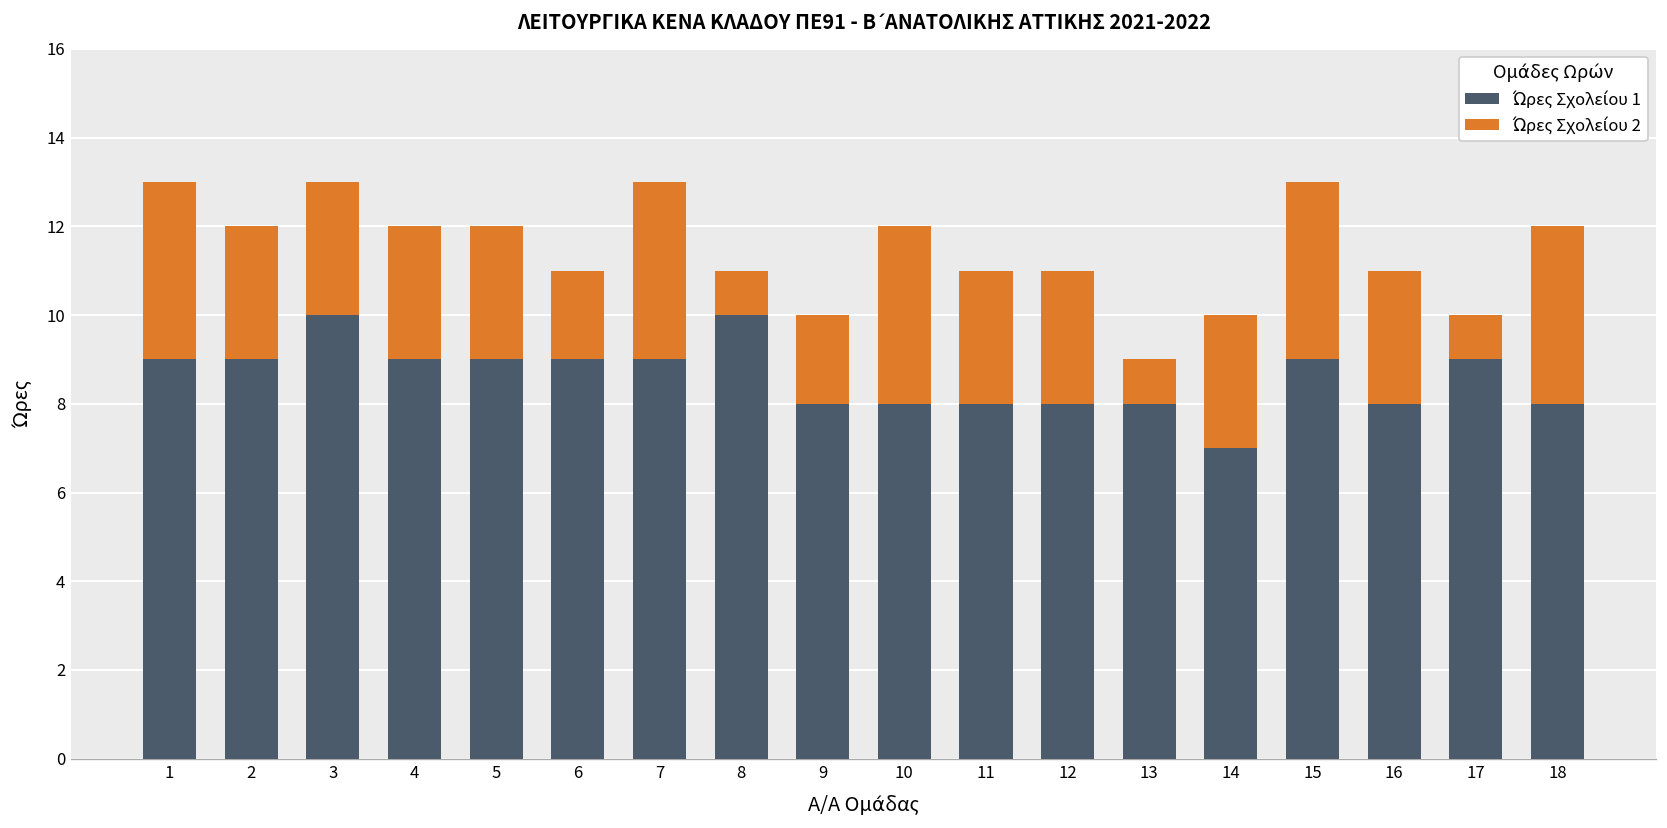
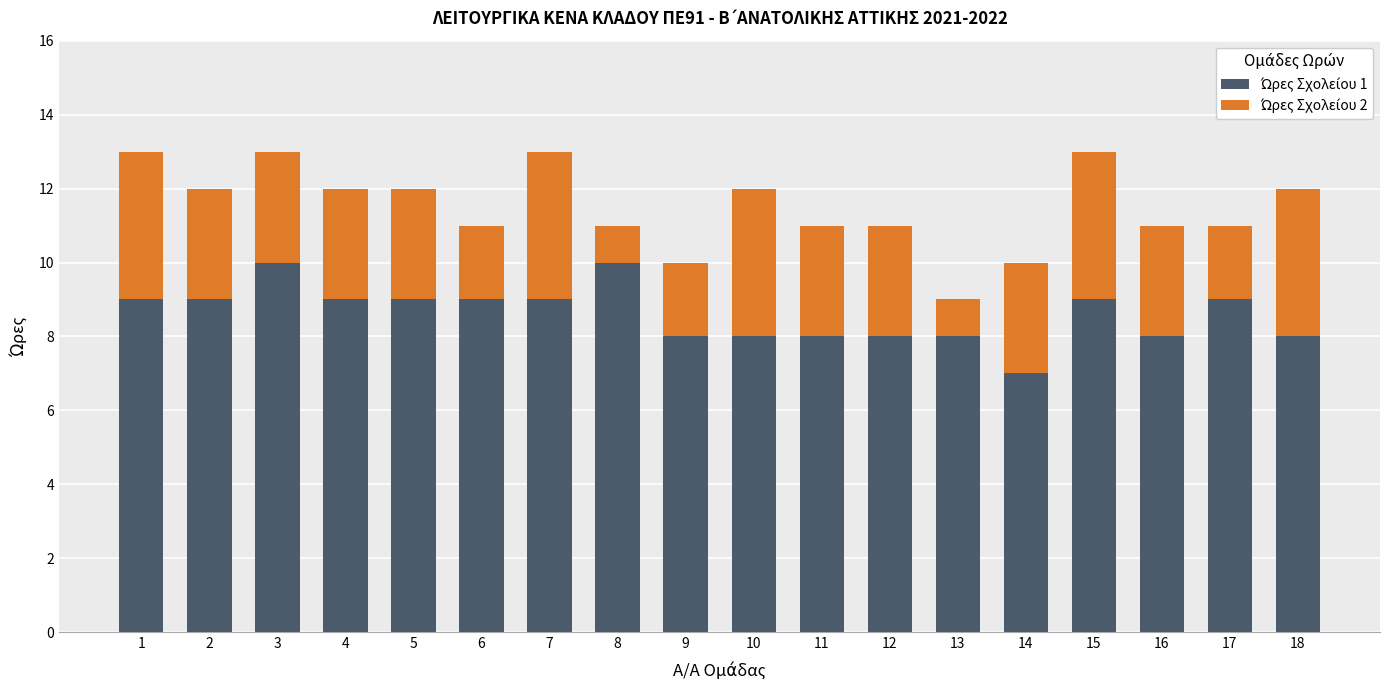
Ώρες Σχολείου 2, 17: 1 -> 2
